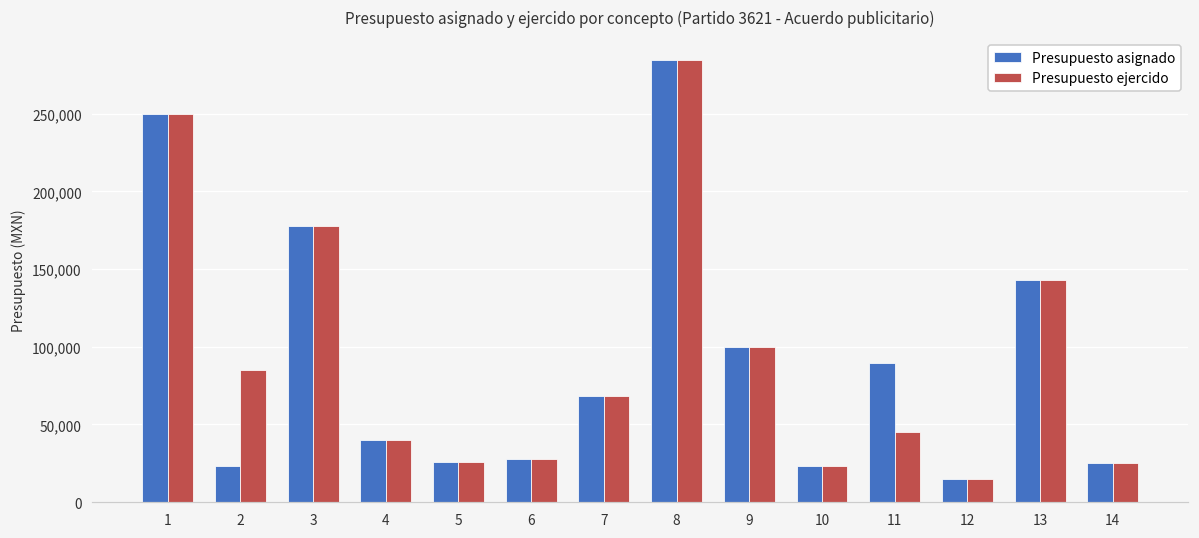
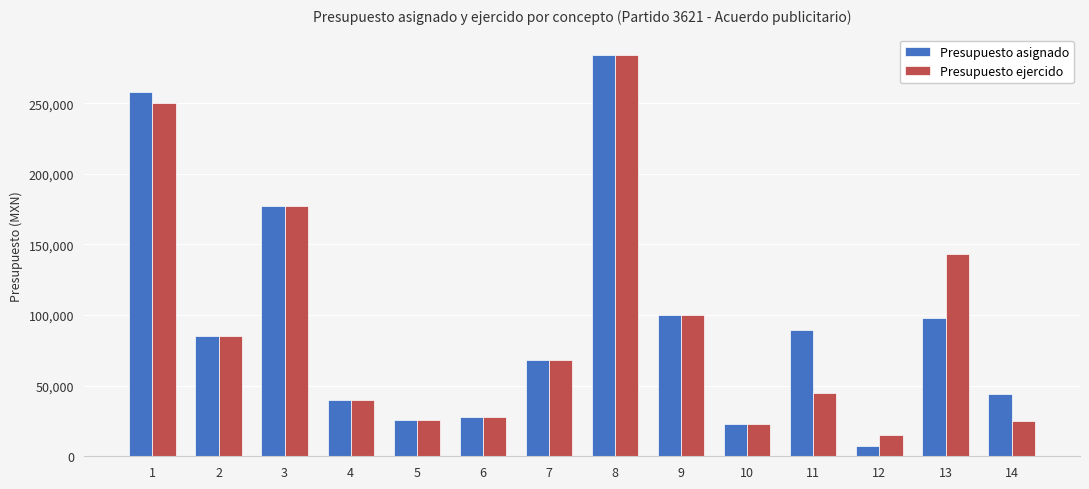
Presupuesto asignado, 1: 250,000 -> 258,000
Presupuesto asignado, 2: 23,000 -> 85,000
Presupuesto asignado, 12: 15,000 -> 7,000
Presupuesto asignado, 13: 143,000 -> 98,000
Presupuesto asignado, 14: 25,000 -> 44,000
